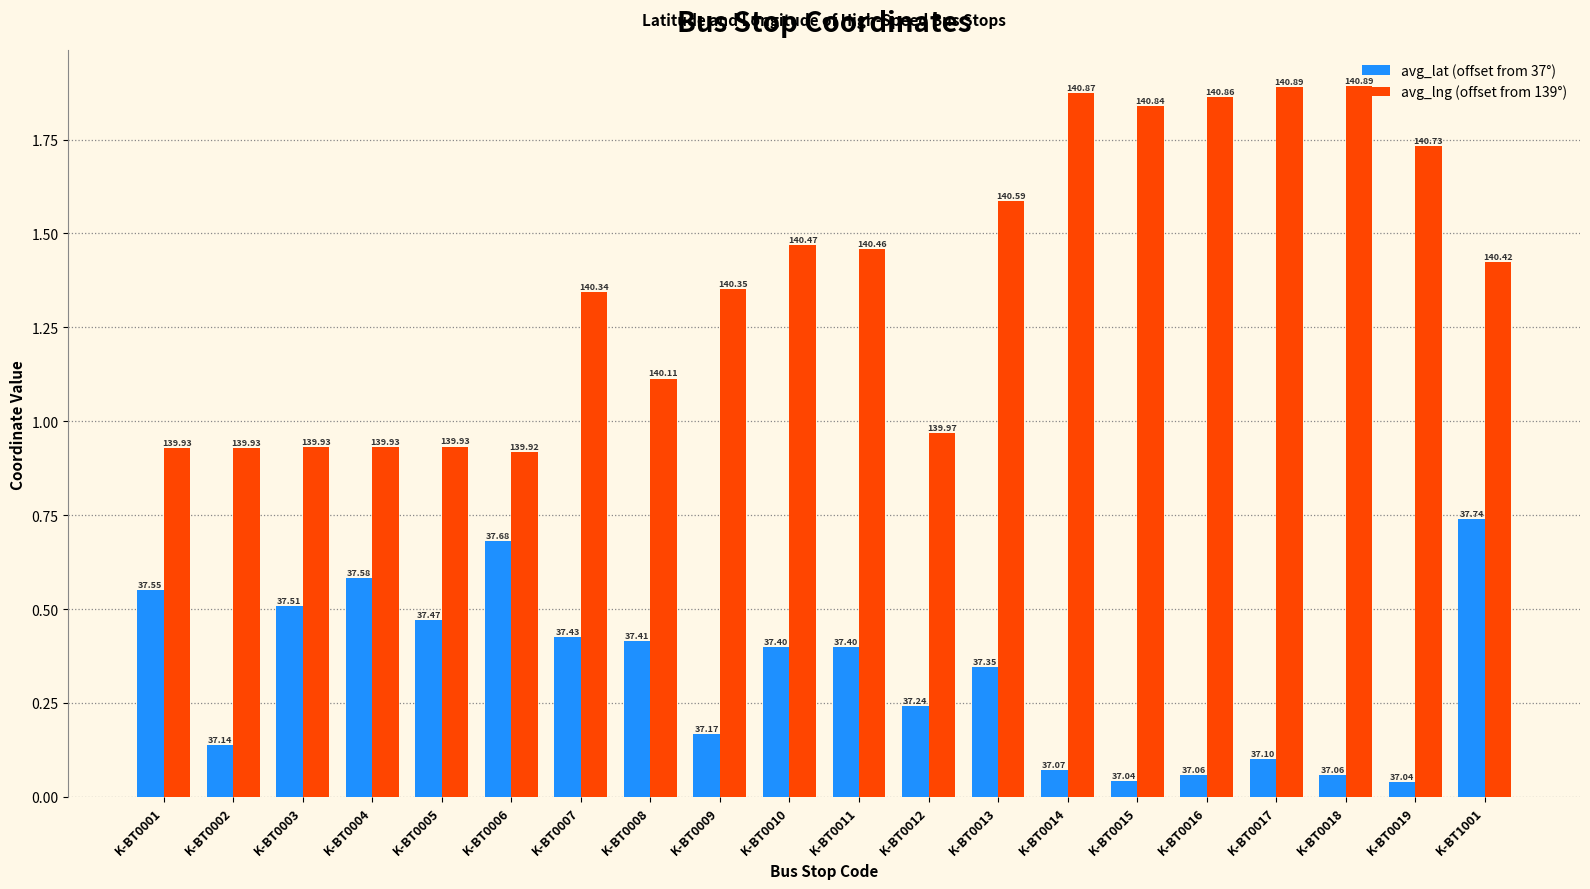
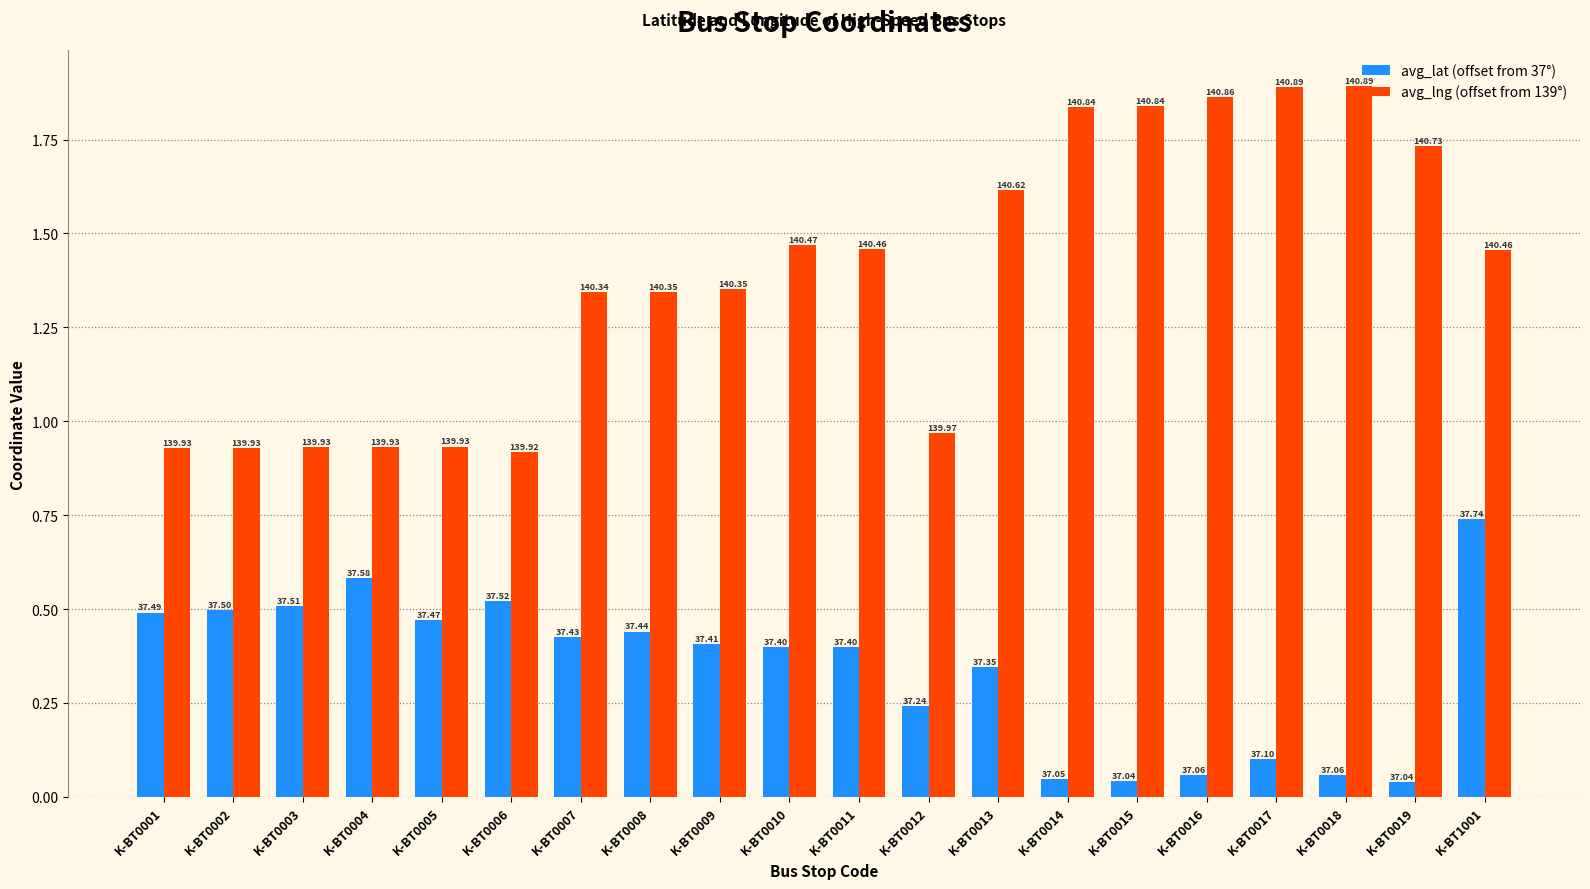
avg_lat (offset from 37°), K-BT0001: 37.55 -> 37.49
avg_lat (offset from 37°), K-BT0002: 37.14 -> 37.50
avg_lat (offset from 37°), K-BT0006: 37.68 -> 37.52
avg_lat (offset from 37°), K-BT0008: 37.41 -> 37.44
avg_lng (offset from 139°), K-BT0008: 140.11 -> 140.35
avg_lat (offset from 37°), K-BT0009: 37.17 -> 37.41
avg_lng (offset from 139°), K-BT0013: 140.59 -> 140.62
avg_lat (offset from 37°), K-BT0014: 37.07 -> 37.05
avg_lng (offset from 139°), K-BT0014: 140.87 -> 140.84
avg_lng (offset from 139°), K-BT1001: 140.42 -> 140.46
